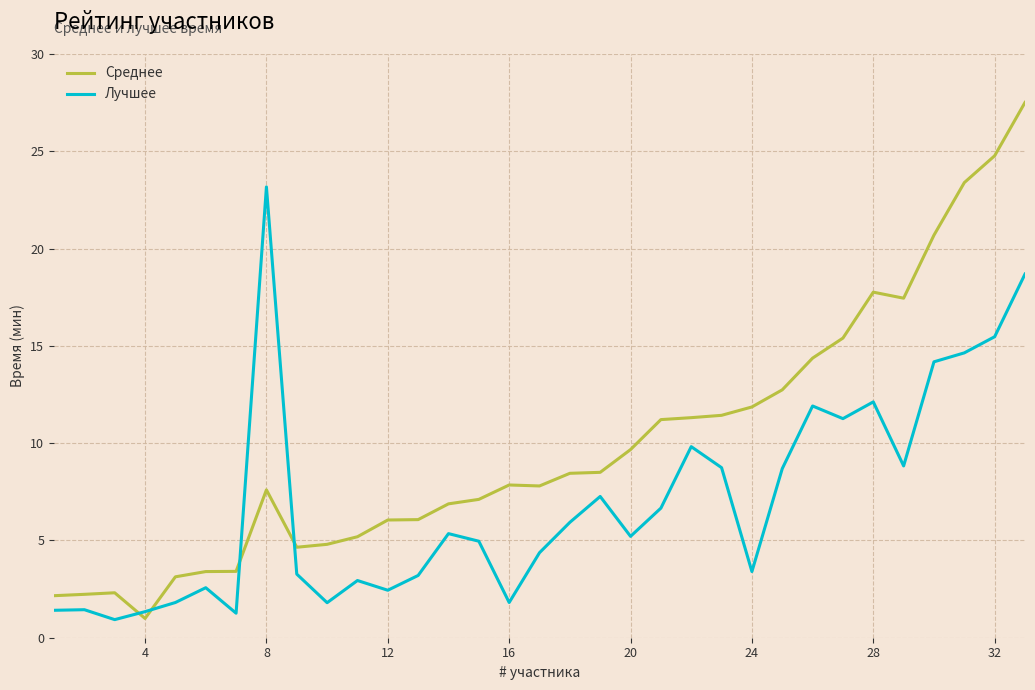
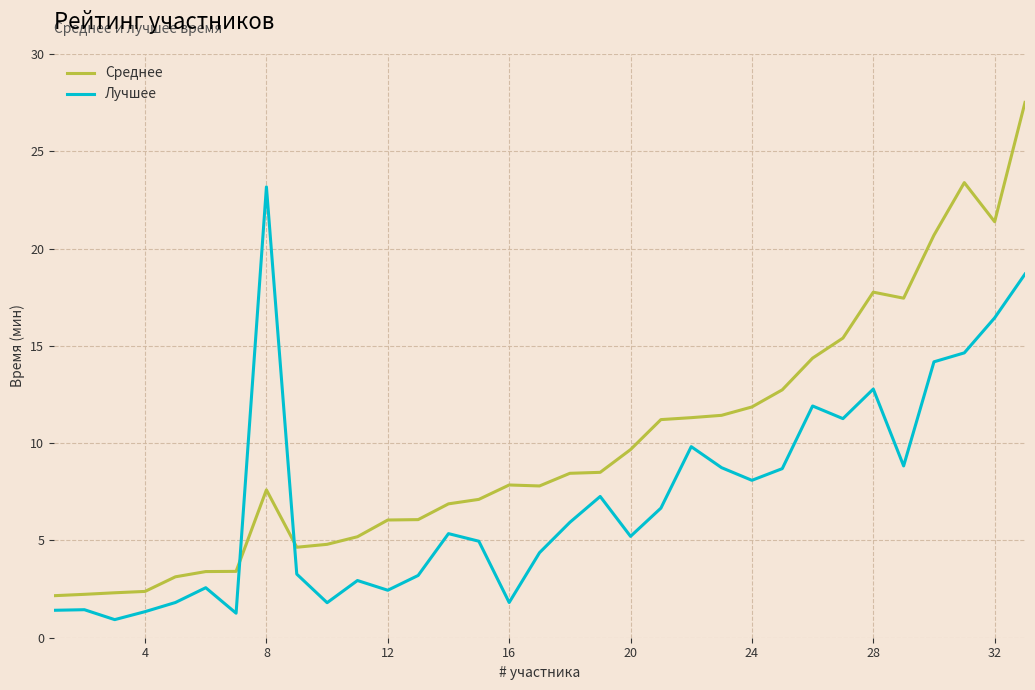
Среднее, 4: 1.0 -> 2.4
Лучшее, 24: 3.4 -> 8.1
Лучшее, 28: 12.1 -> 12.8
Среднее, 32: 24.8 -> 21.4
Лучшее, 32: 15.5 -> 16.4
